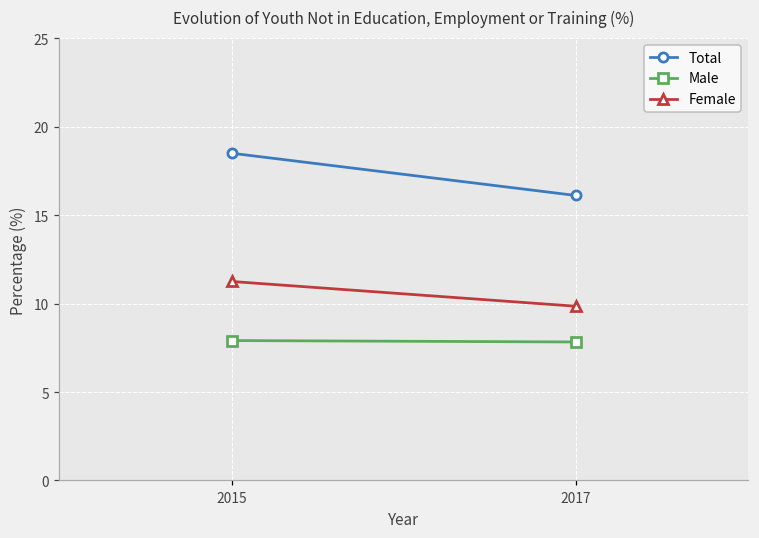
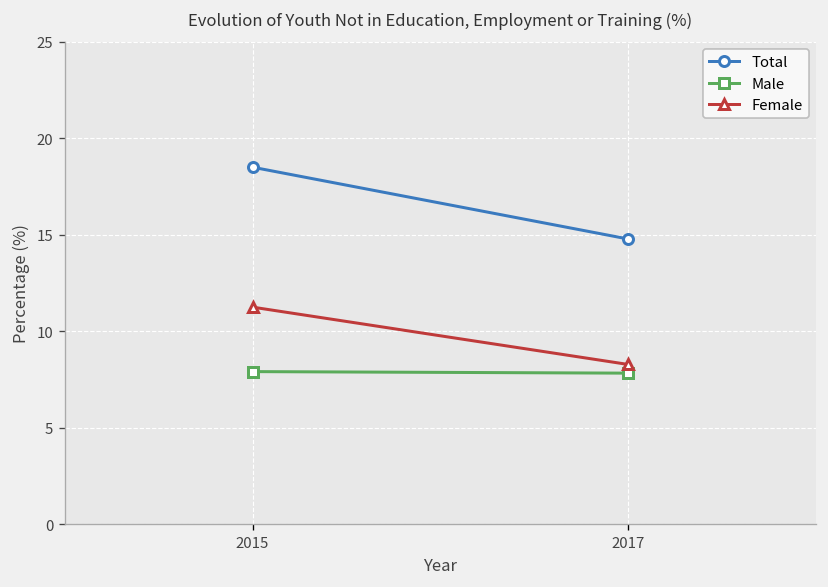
Total, 2017: 16.1 -> 14.8
Female, 2017: 9.9 -> 8.3
